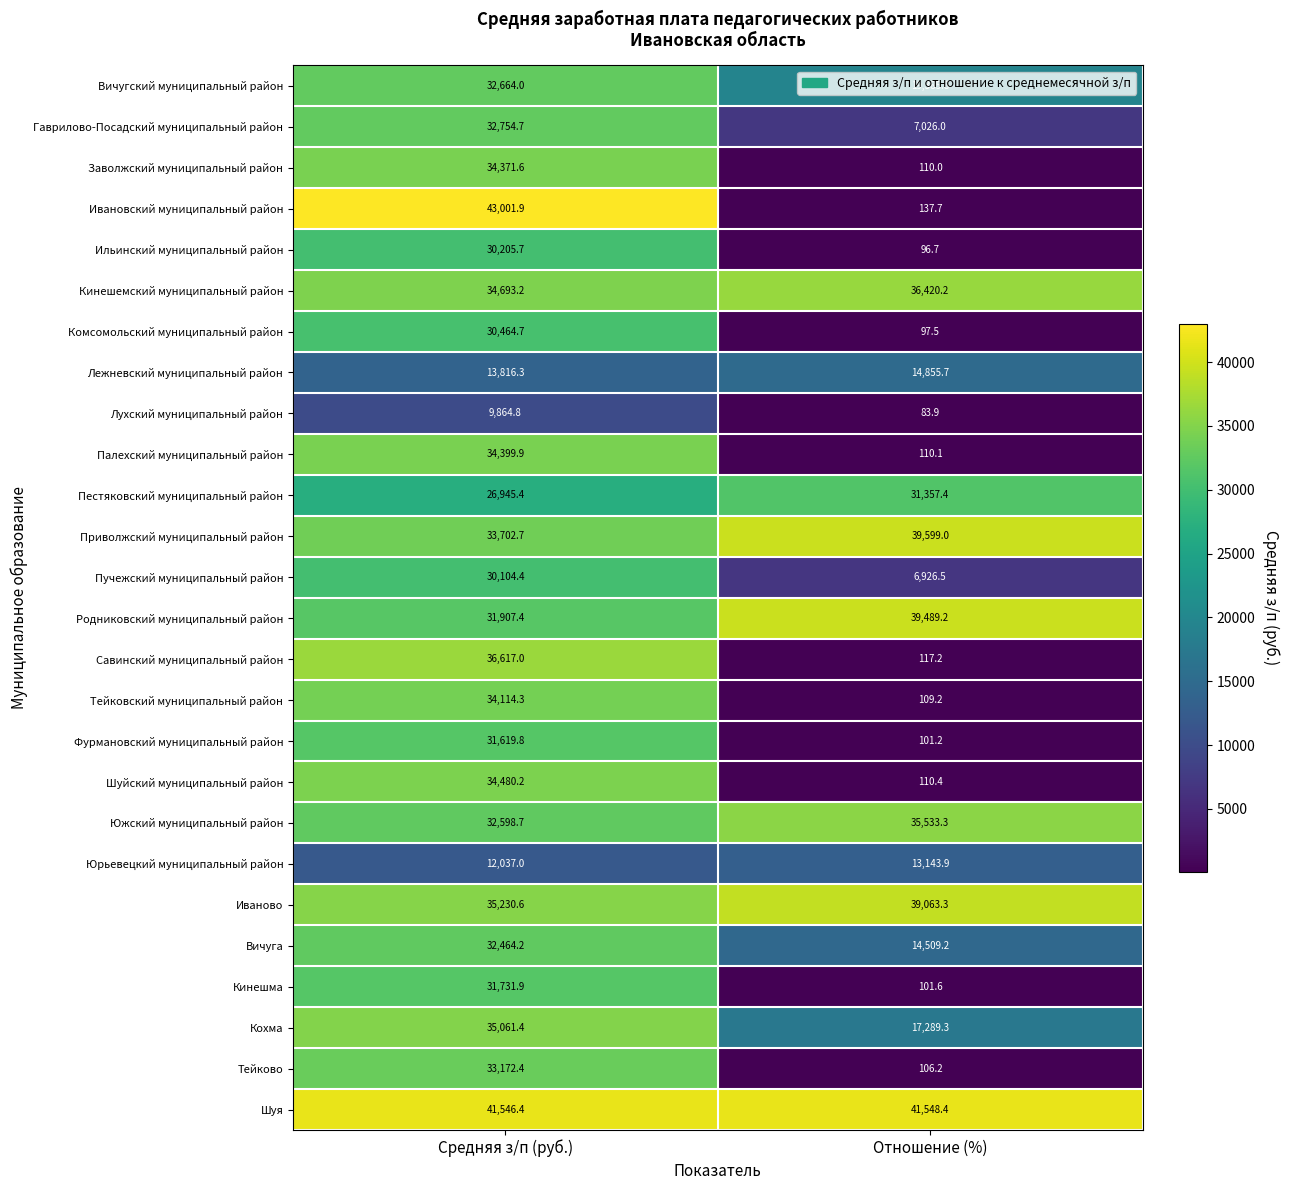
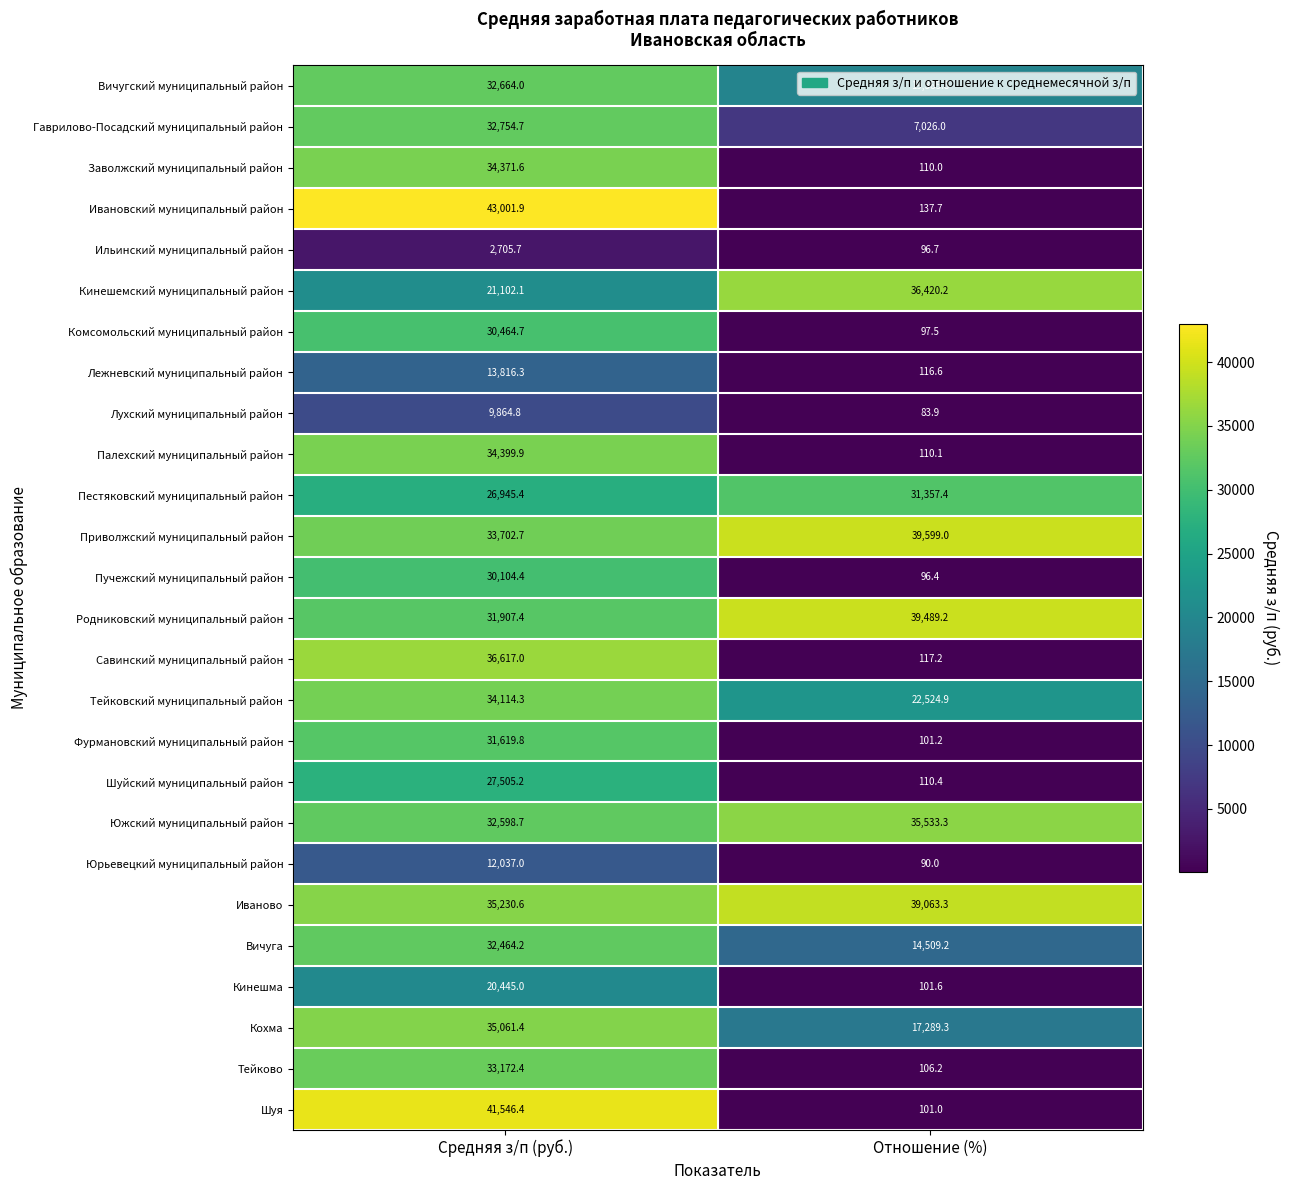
Ильинский муниципальный район, Средняя з/п (руб.): 30,205.7 -> 2,705.7
Кинешемский муниципальный район, Средняя з/п (руб.): 34,693.2 -> 21,102.1
Лежневский муниципальный район, Отношение (%): 14,855.7 -> 116.6
Пучежский муниципальный район, Отношение (%): 6,926.5 -> 96.4
Тейковский муниципальный район, Отношение (%): 109.2 -> 22,524.9
Шуйский муниципальный район, Средняя з/п (руб.): 34,480.2 -> 27,505.2
Юрьевецкий муниципальный район, Отношение (%): 13,143.9 -> 90.0
Кинешма, Средняя з/п (руб.): 31,731.9 -> 20,445.0
Шуя, Отношение (%): 41,548.4 -> 101.0
